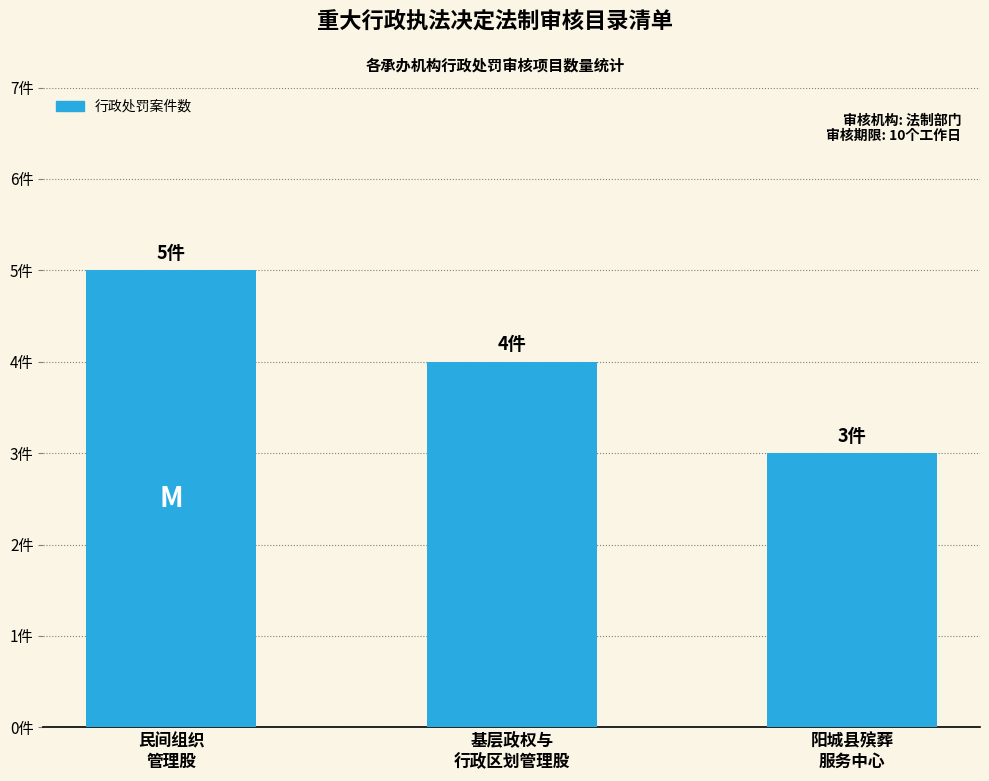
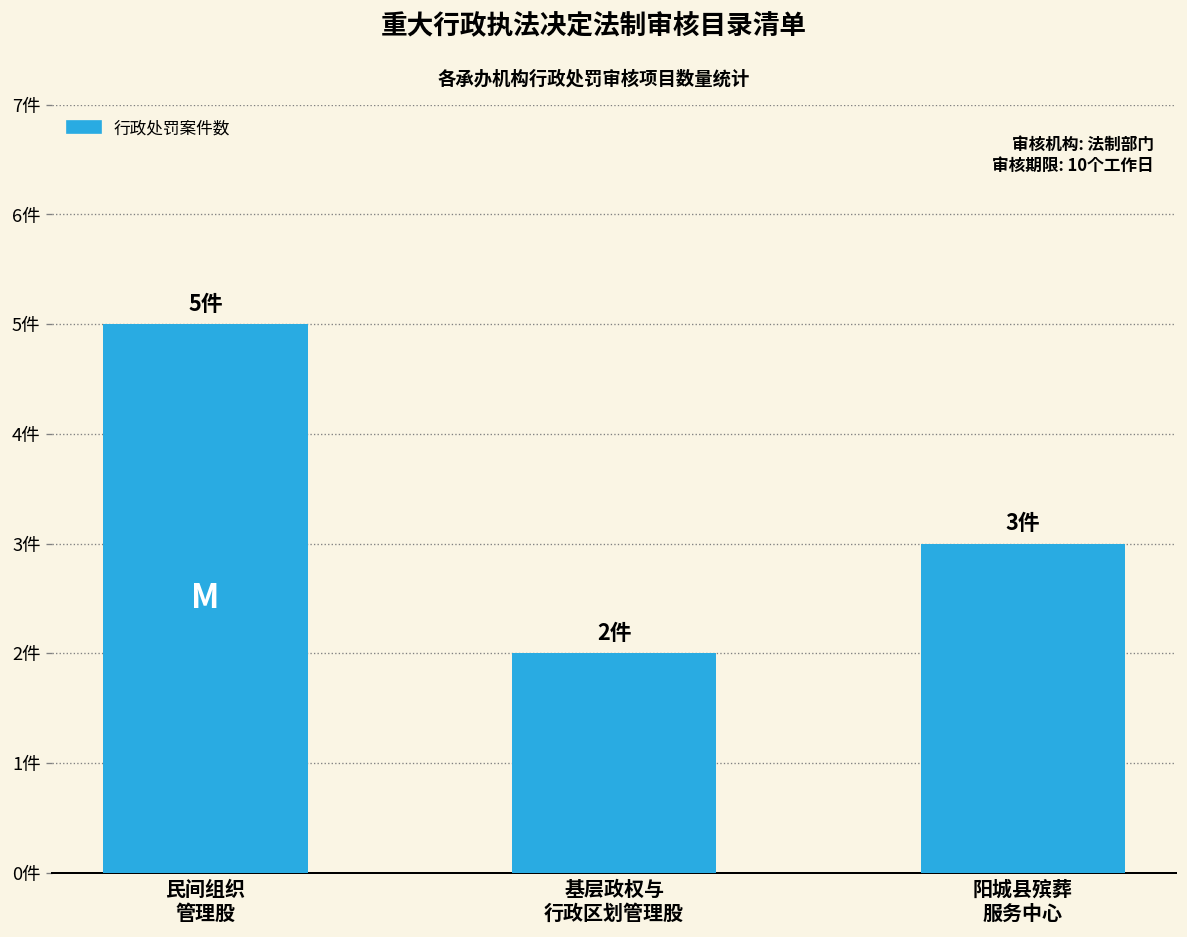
基层政权与 行政区划管理股: 4件 -> 2件
